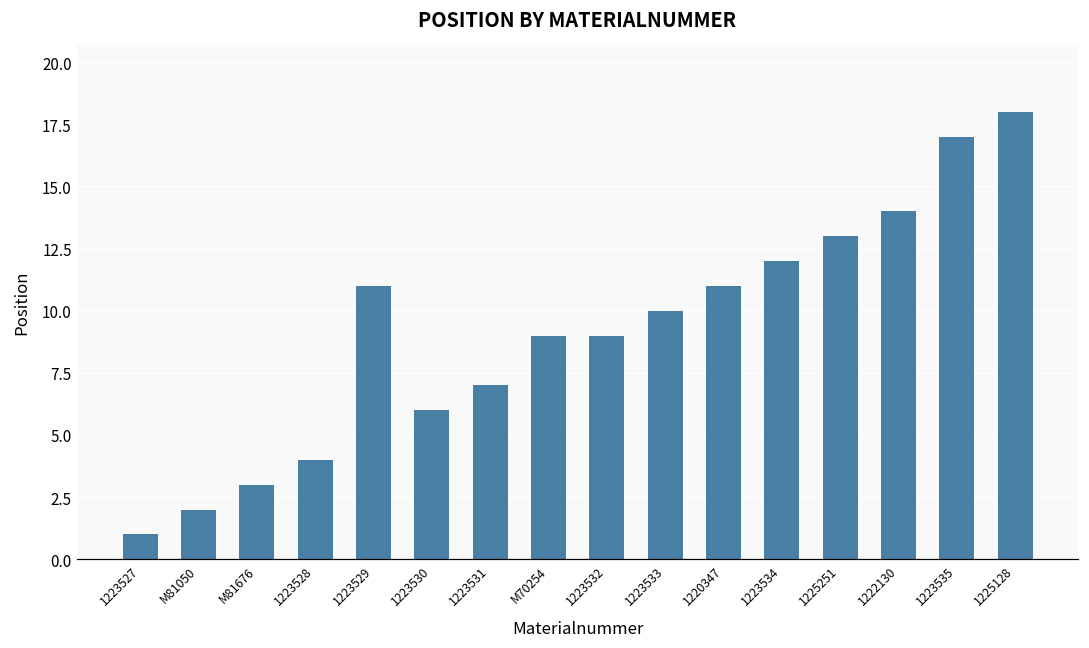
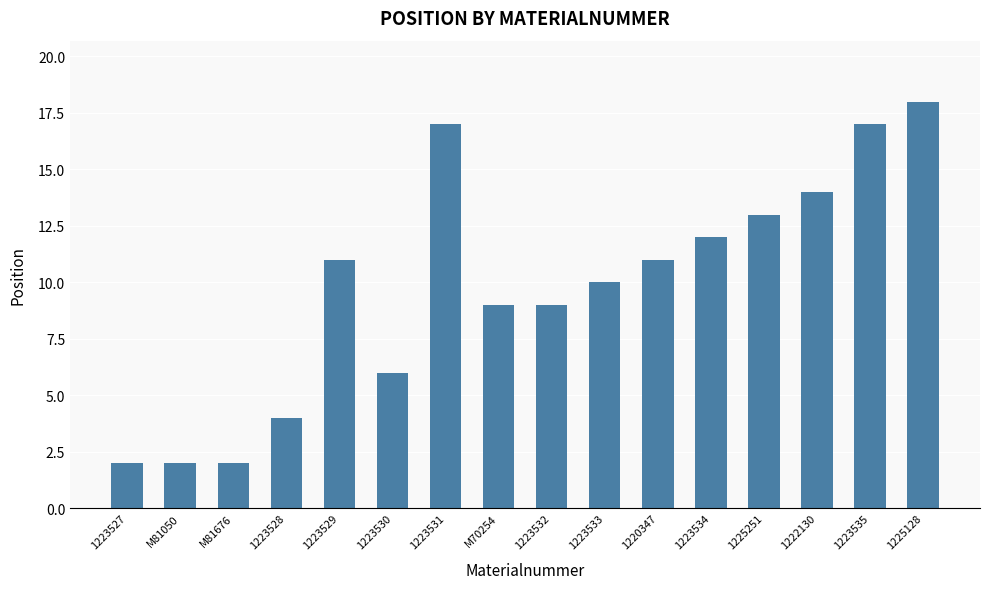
1223527: 1 -> 2
M81676: 3 -> 2
1223531: 7 -> 17
